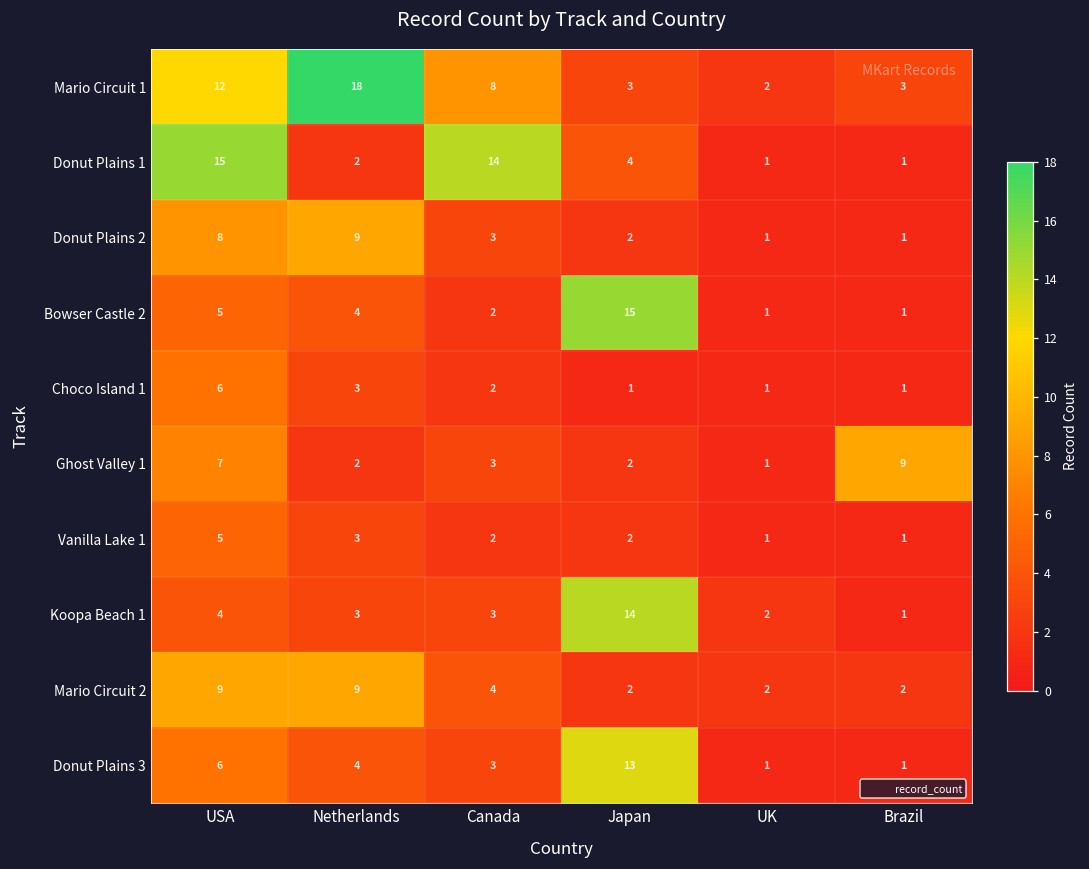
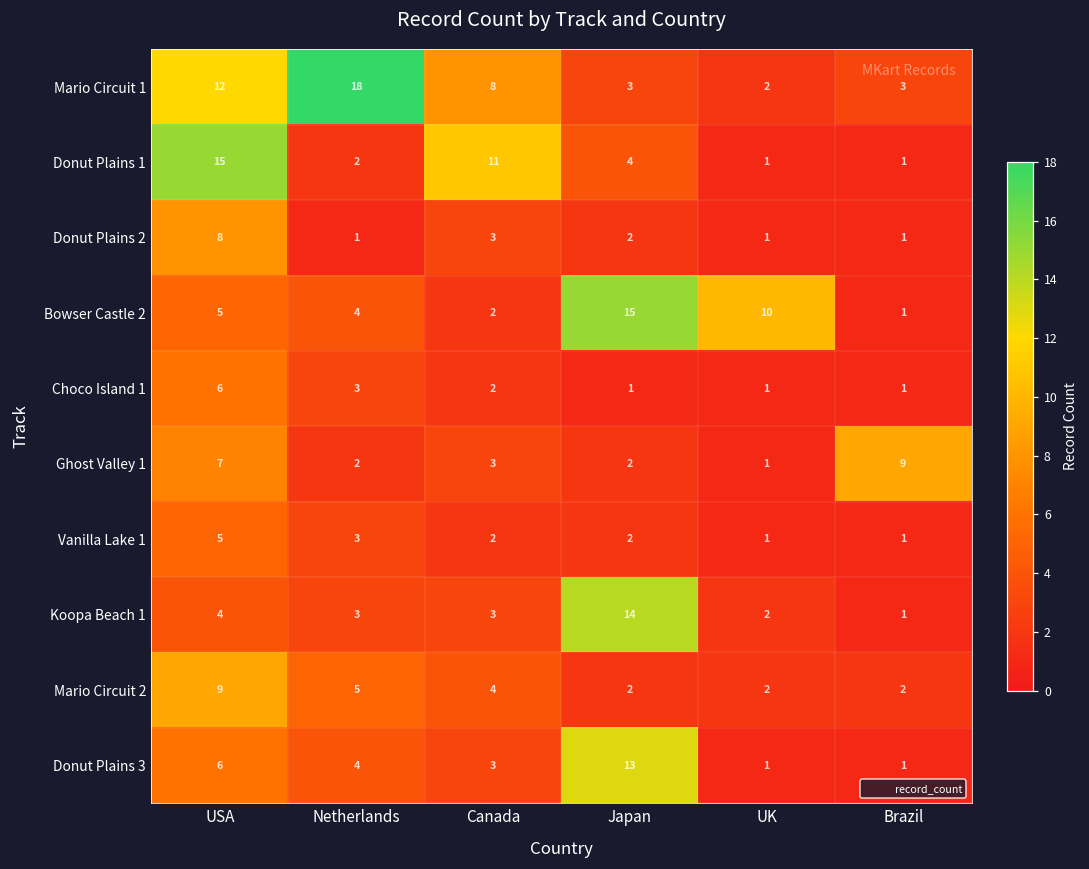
Donut Plains 1, Canada: 14 -> 11
Donut Plains 2, Netherlands: 9 -> 1
Bowser Castle 2, UK: 1 -> 10
Mario Circuit 2, Netherlands: 9 -> 5
